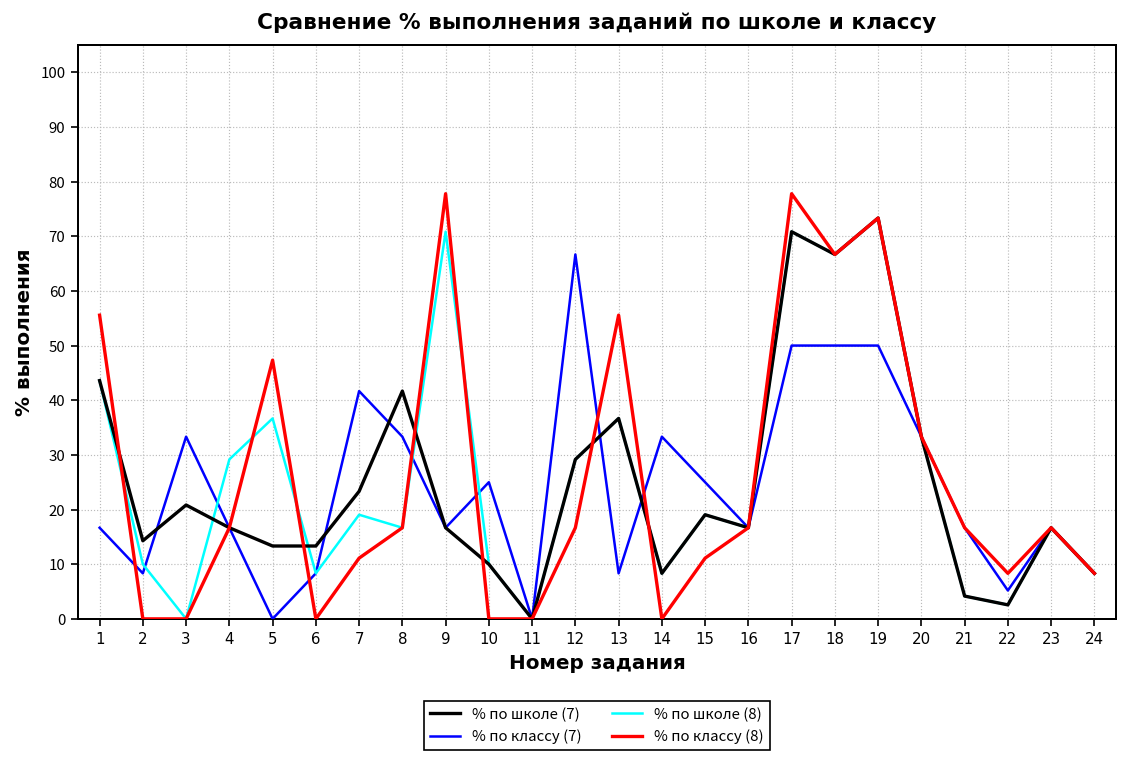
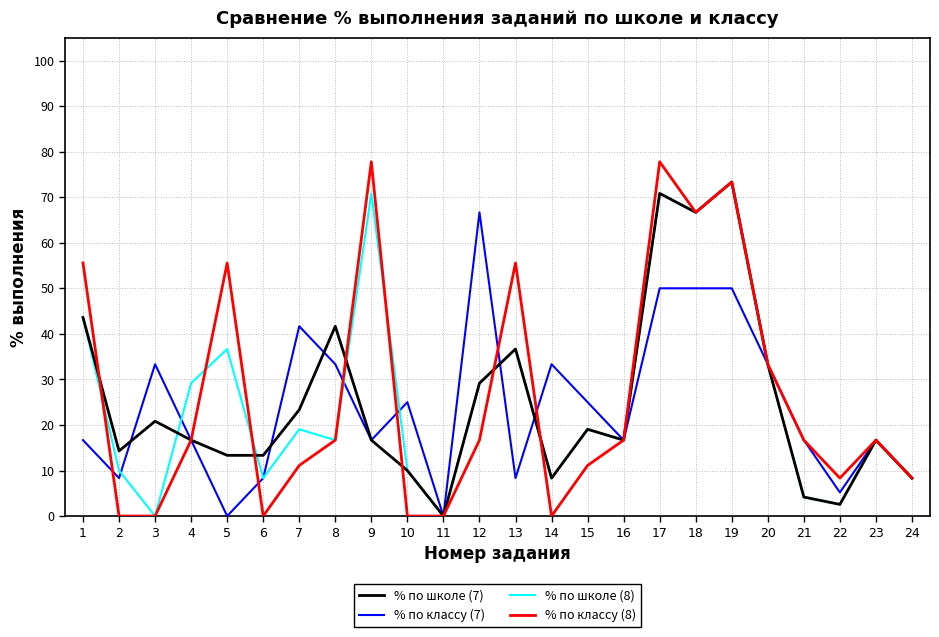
% по классу (8), 5: 47 -> 56
